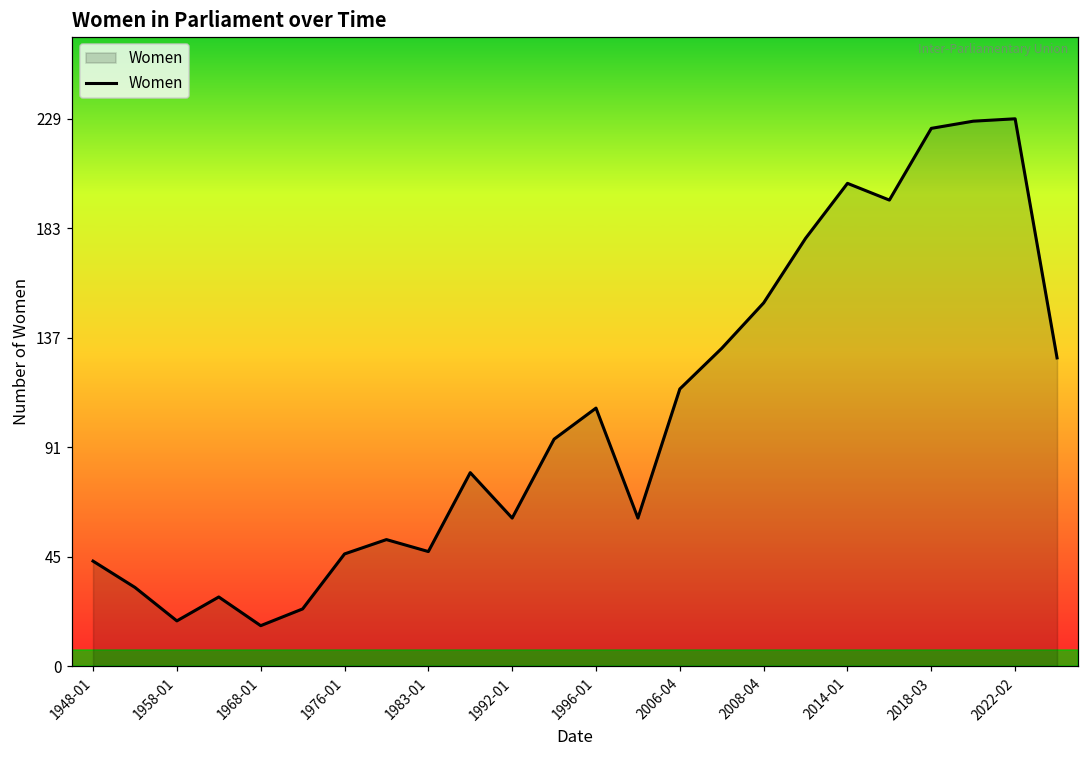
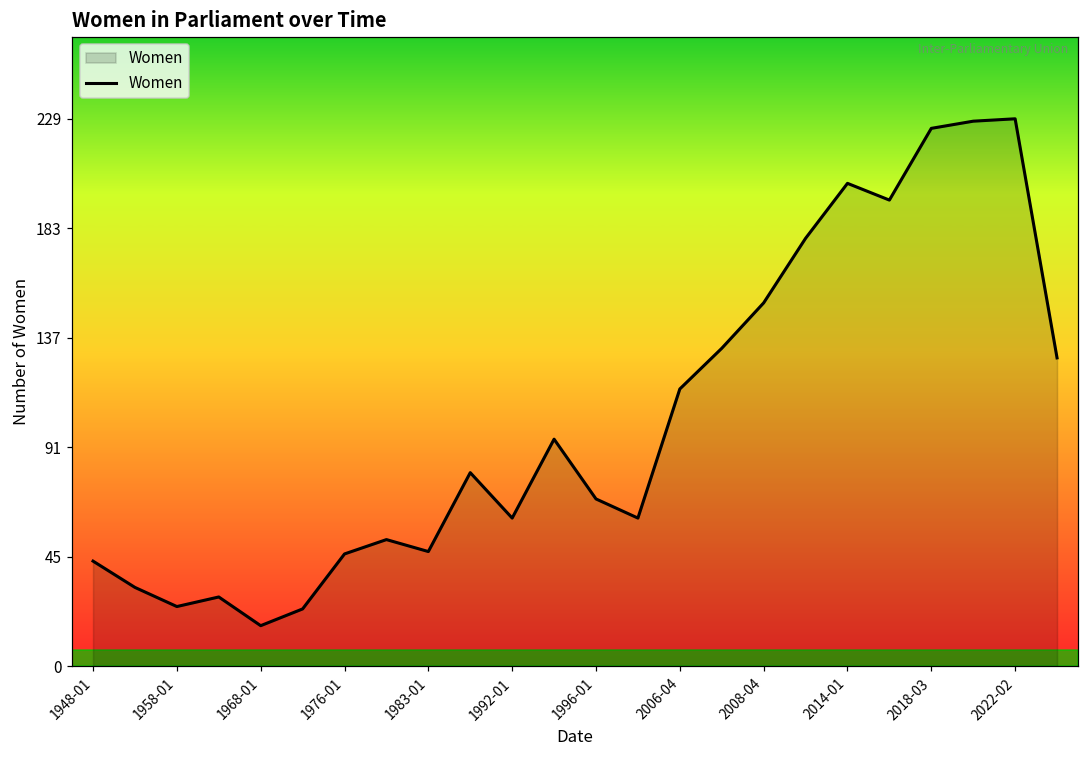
1958-01: 19 -> 25
1996-01: 108 -> 70
